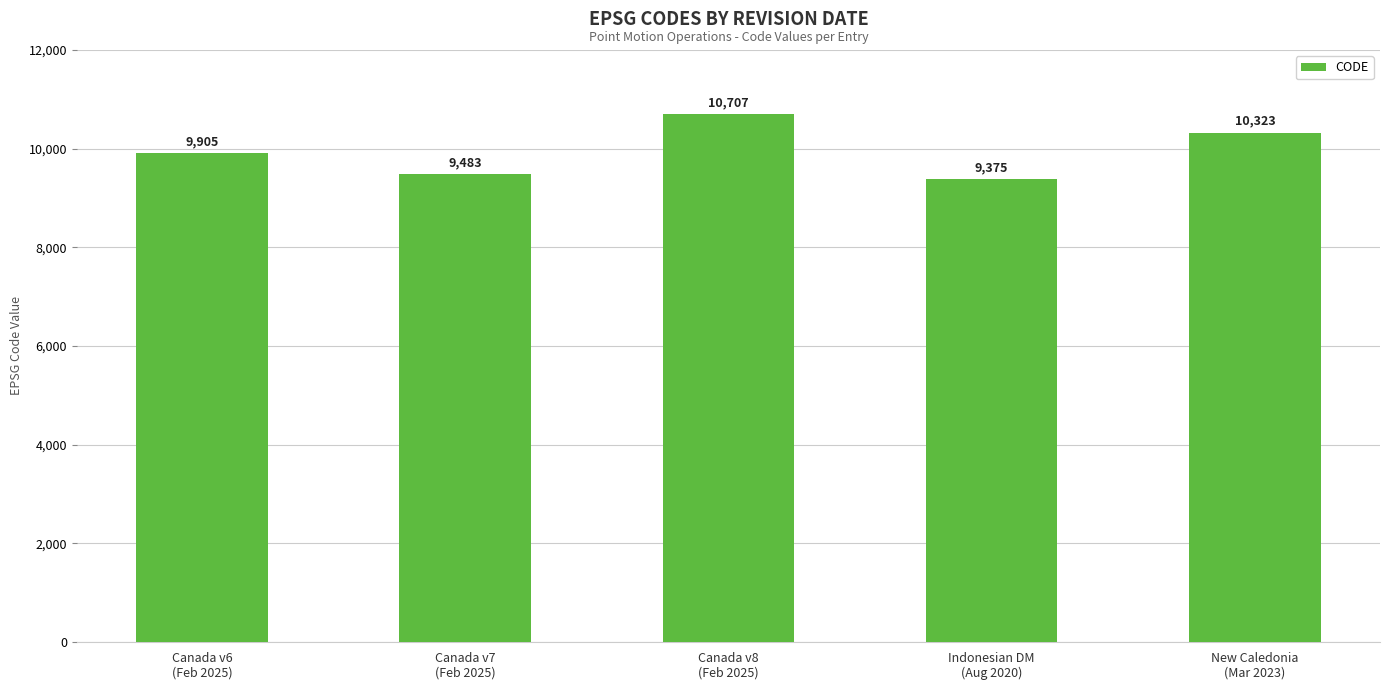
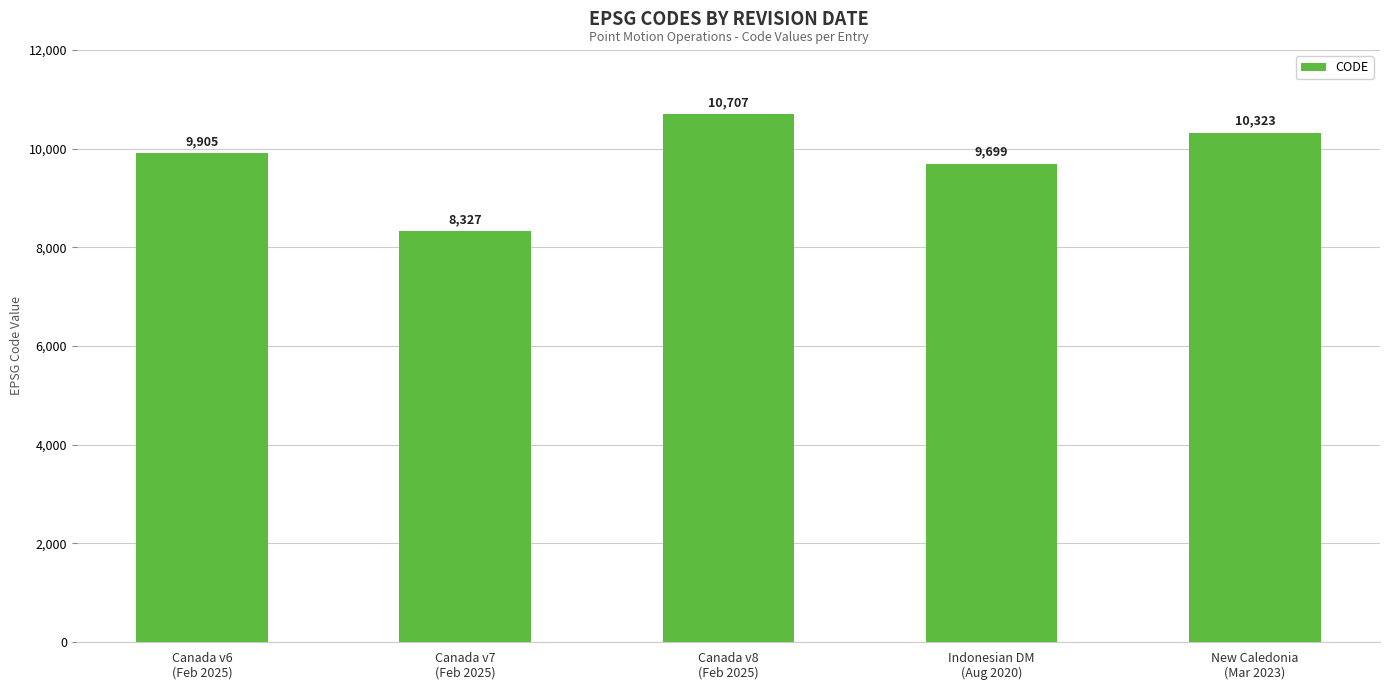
Canada v7 (Feb 2025): 9,483 -> 8,327
Indonesian DM (Aug 2020): 9,375 -> 9,699
